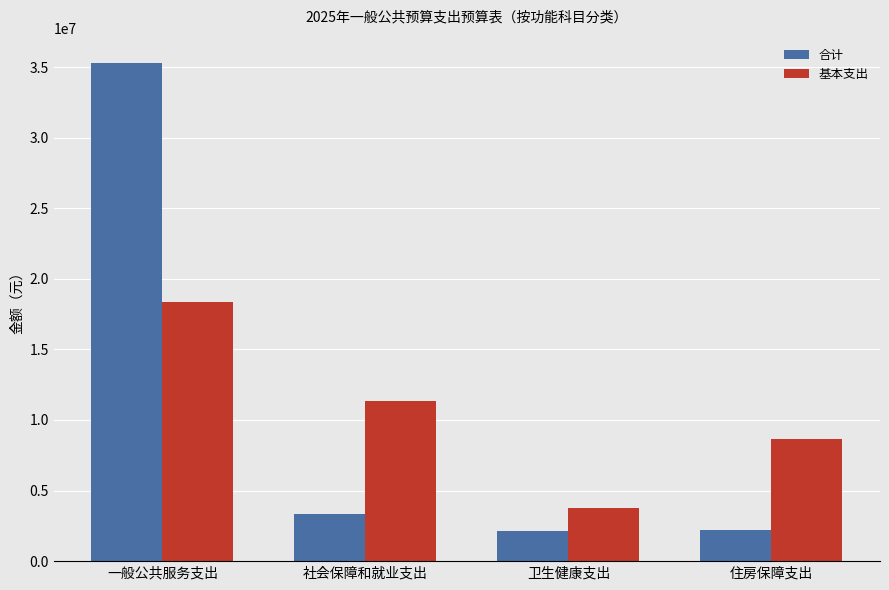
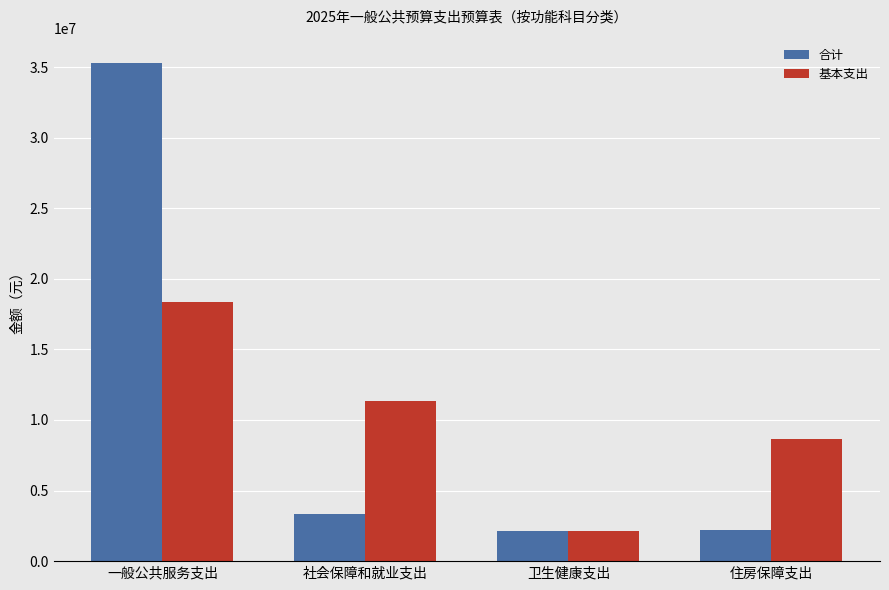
基本支出, 卫生健康支出: 3800000 -> 2100000
